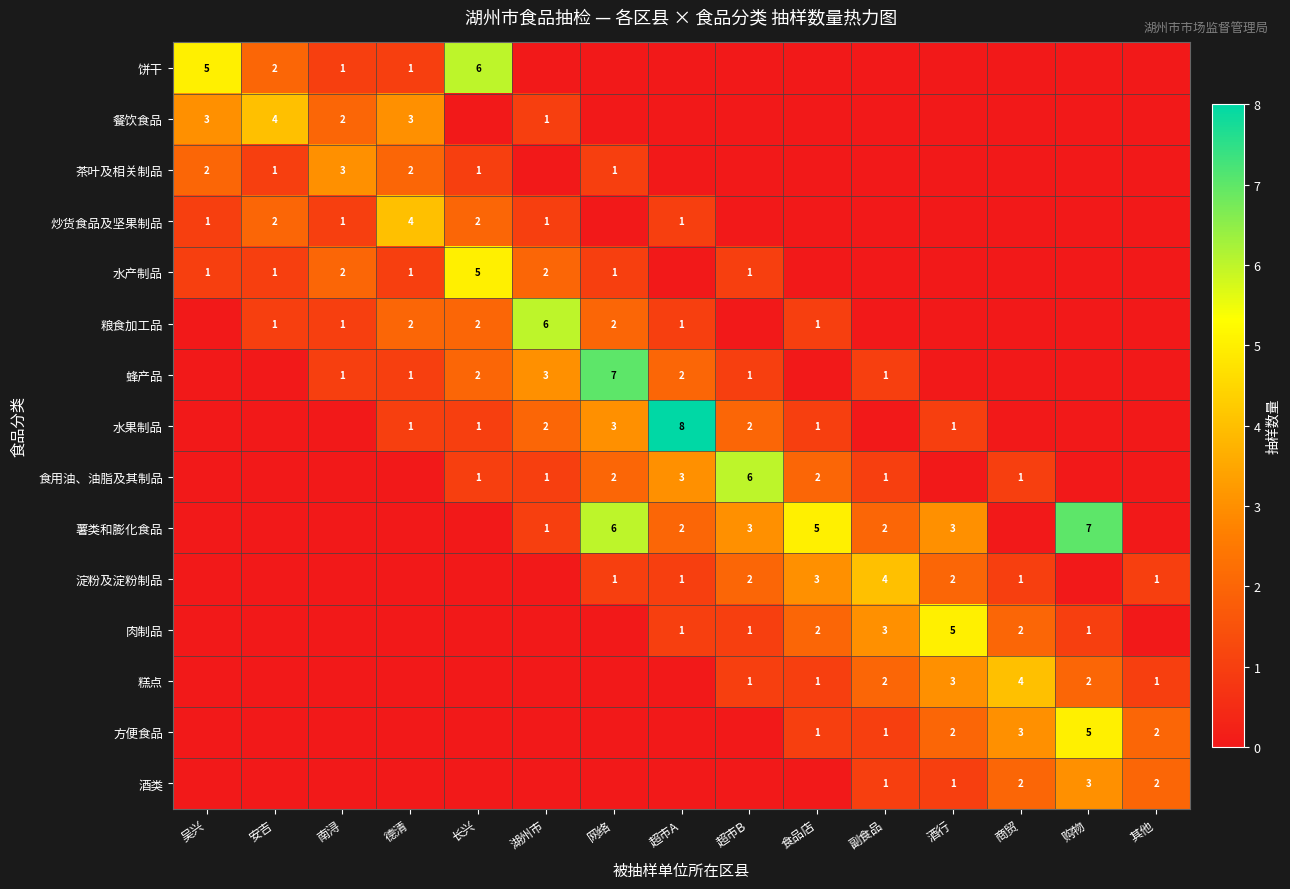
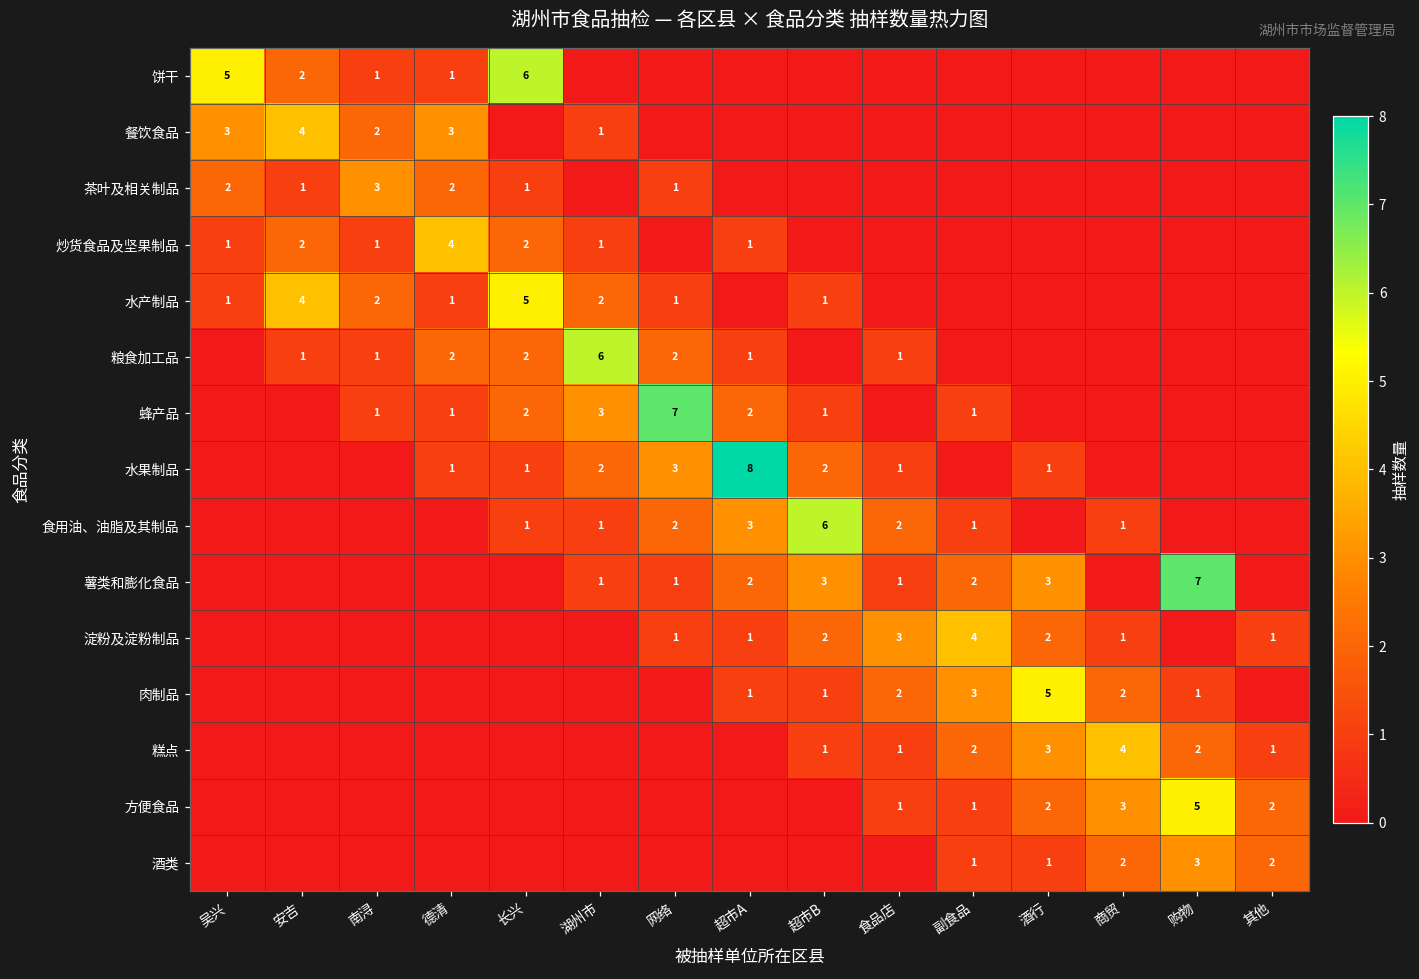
水产制品, 安吉: 1 -> 4
薯类和膨化食品, 网络: 6 -> 1
薯类和膨化食品, 食品店: 5 -> 1
